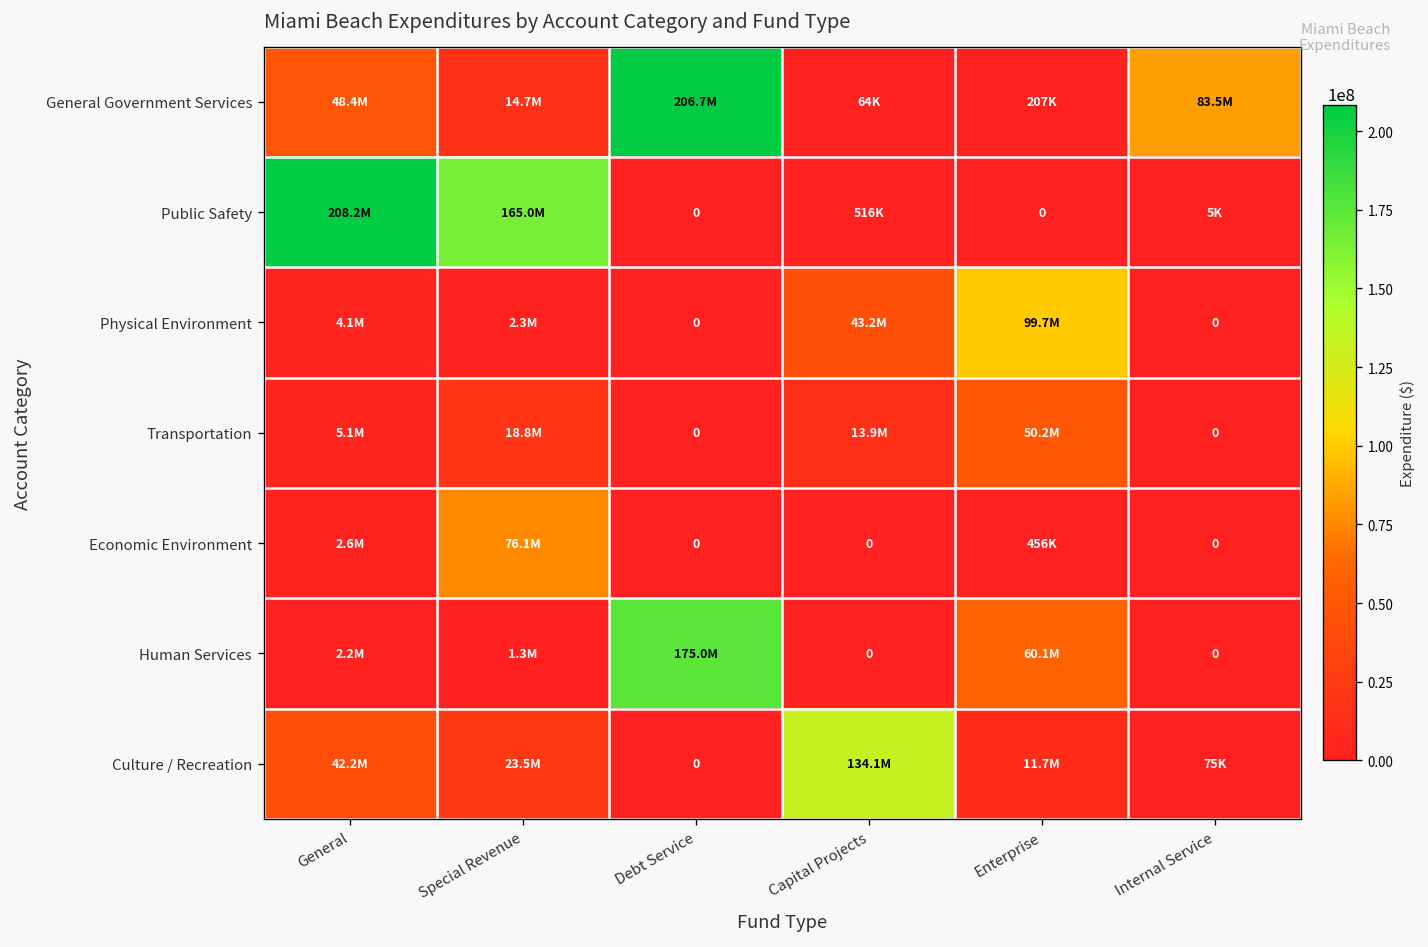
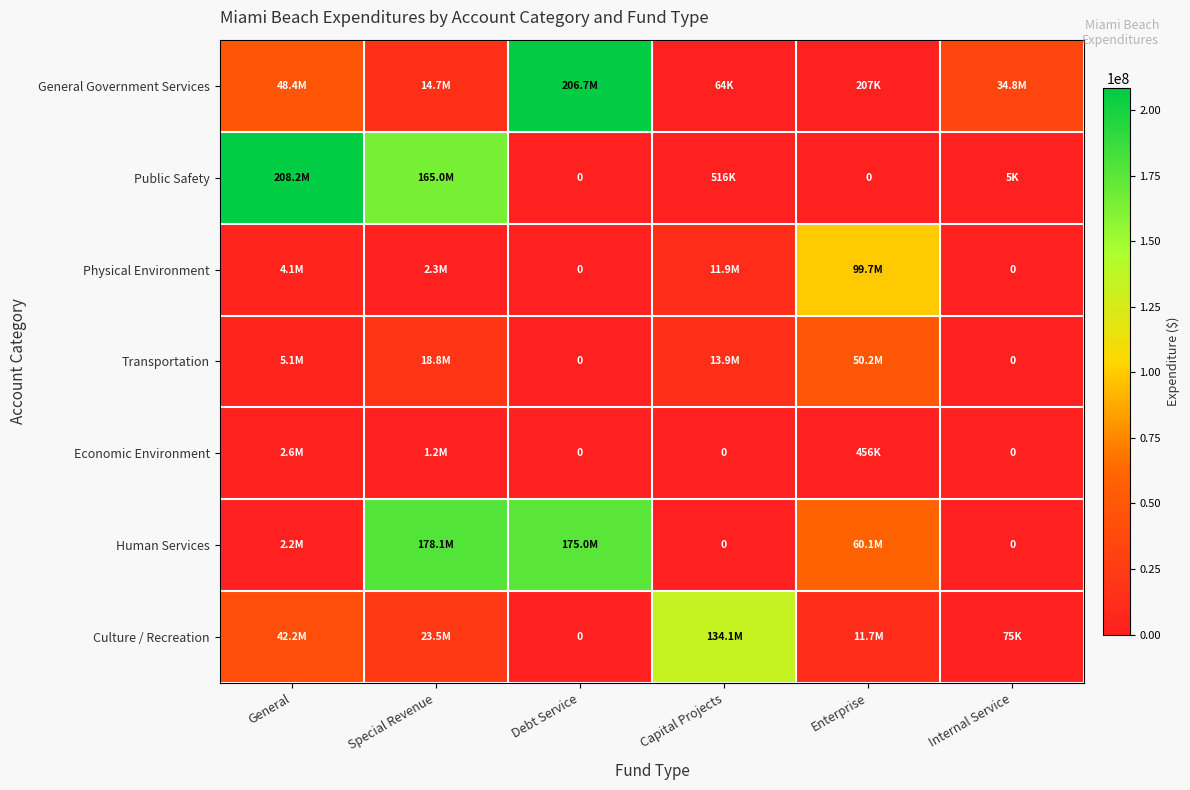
General Government Services, Internal Service: 83.5M -> 34.8M
Physical Environment, Capital Projects: 43.2M -> 11.9M
Economic Environment, Special Revenue: 76.1M -> 1.2M
Human Services, Special Revenue: 1.3M -> 178.1M
